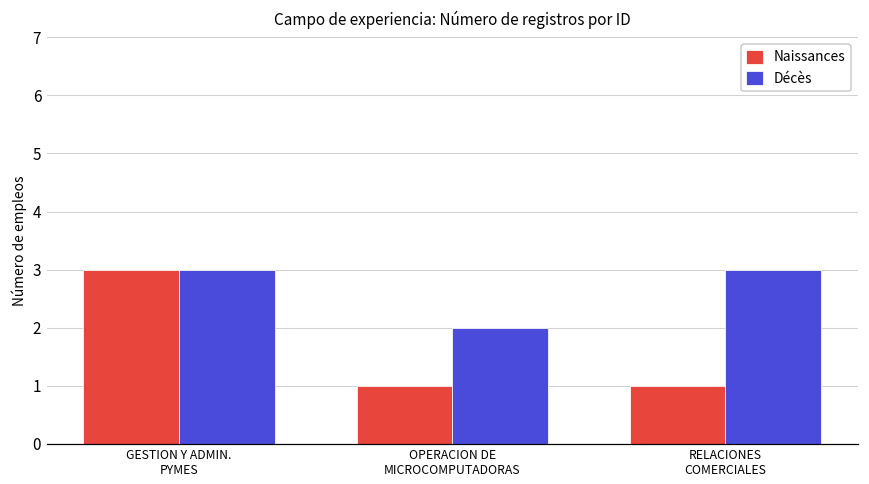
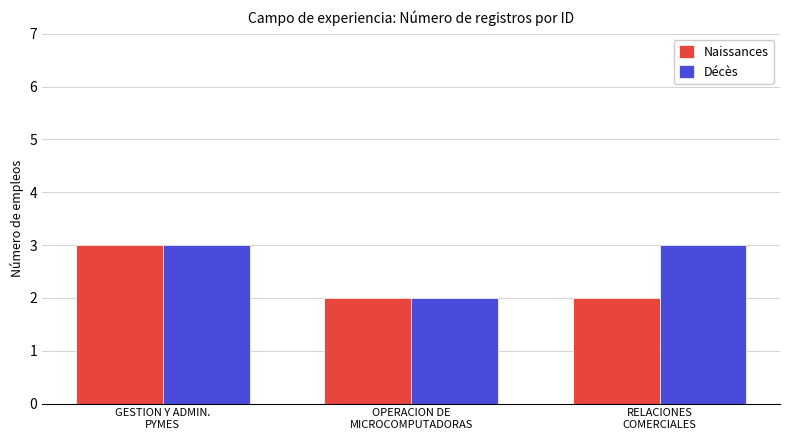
Naissances, OPERACION DE MICROCOMPUTADORAS: 1 -> 2
Naissances, RELACIONES COMERCIALES: 1 -> 2
